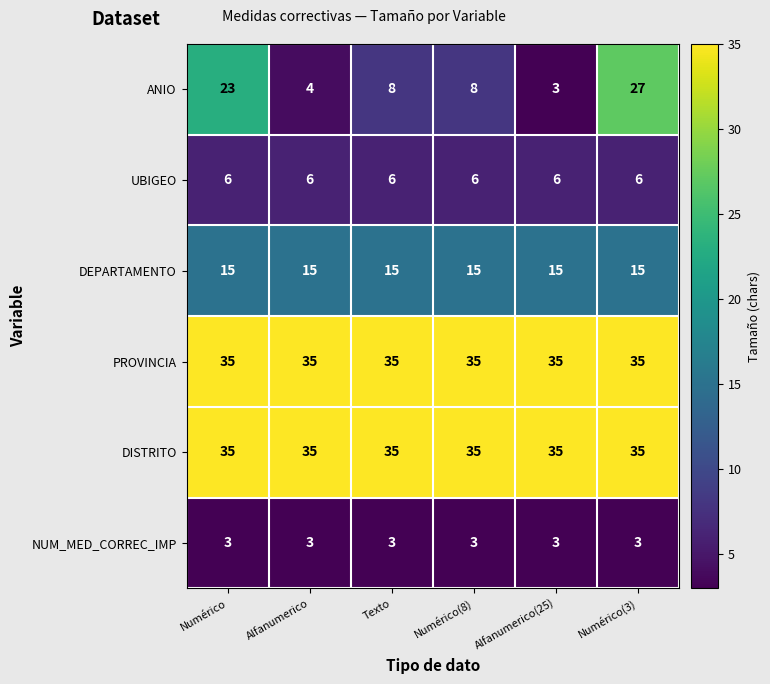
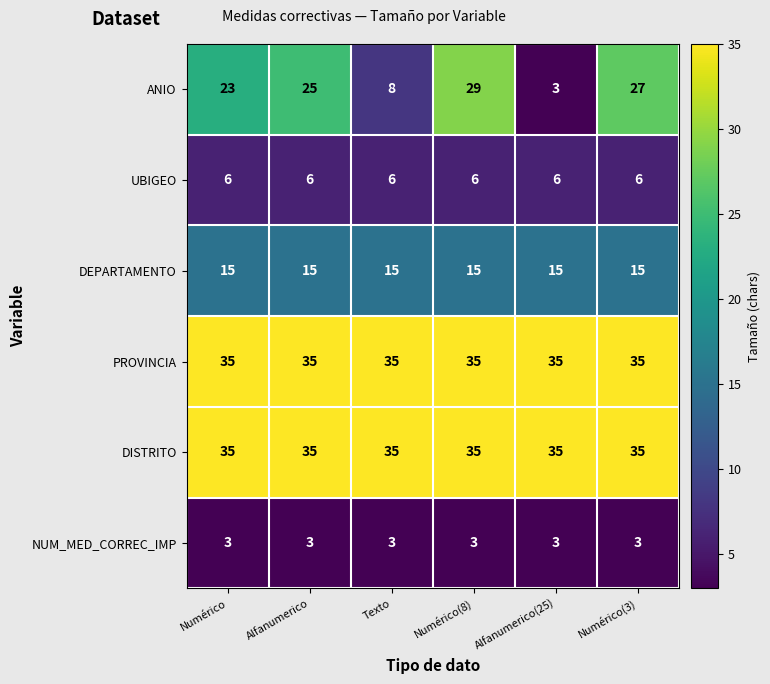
ANIO, Alfanumerico: 4 -> 25
ANIO, Numérico(8): 8 -> 29
